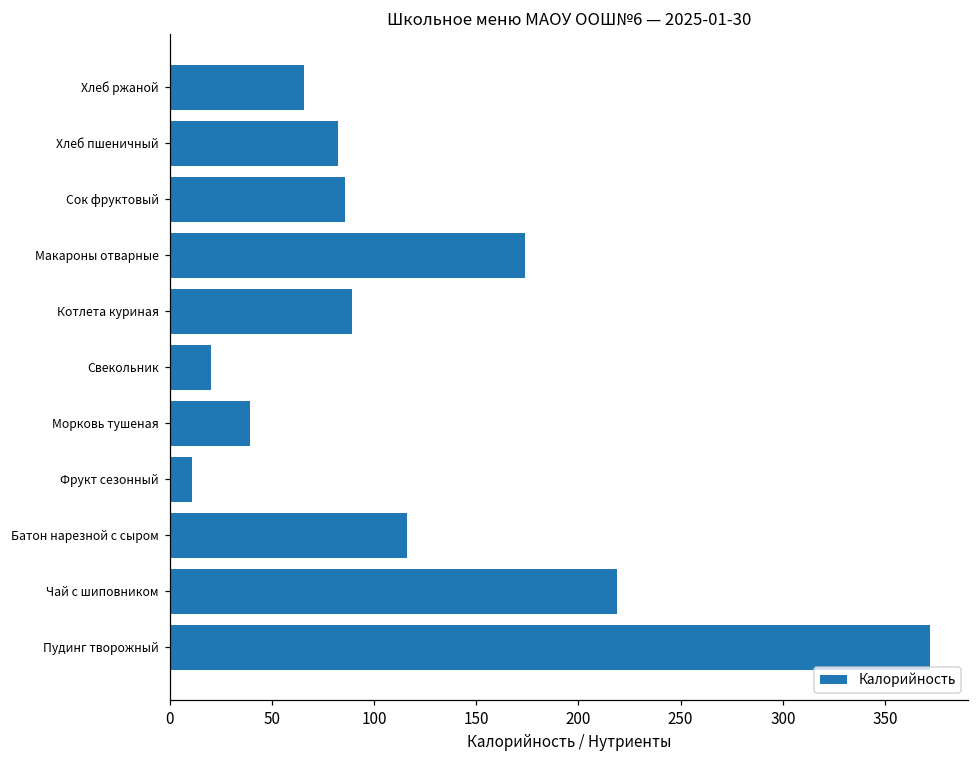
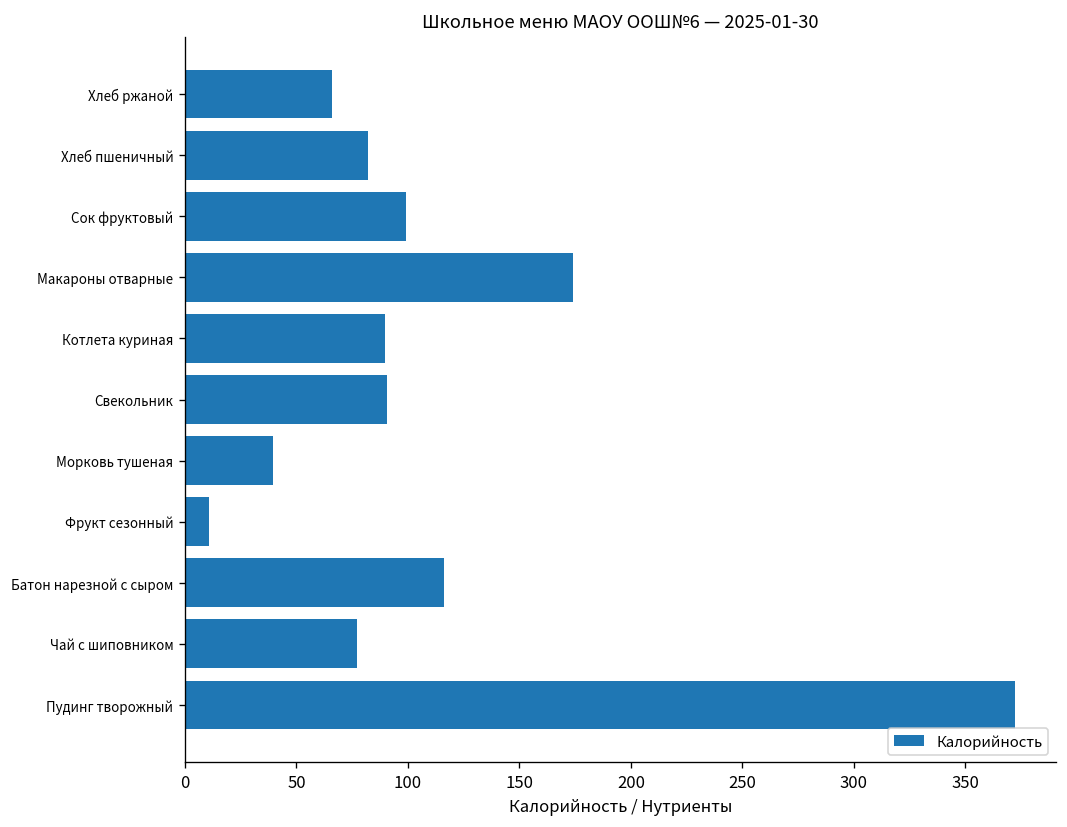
Сок фруктовый: 86 -> 99
Свекольник: 20 -> 90
Чай с шиповником: 219 -> 77
